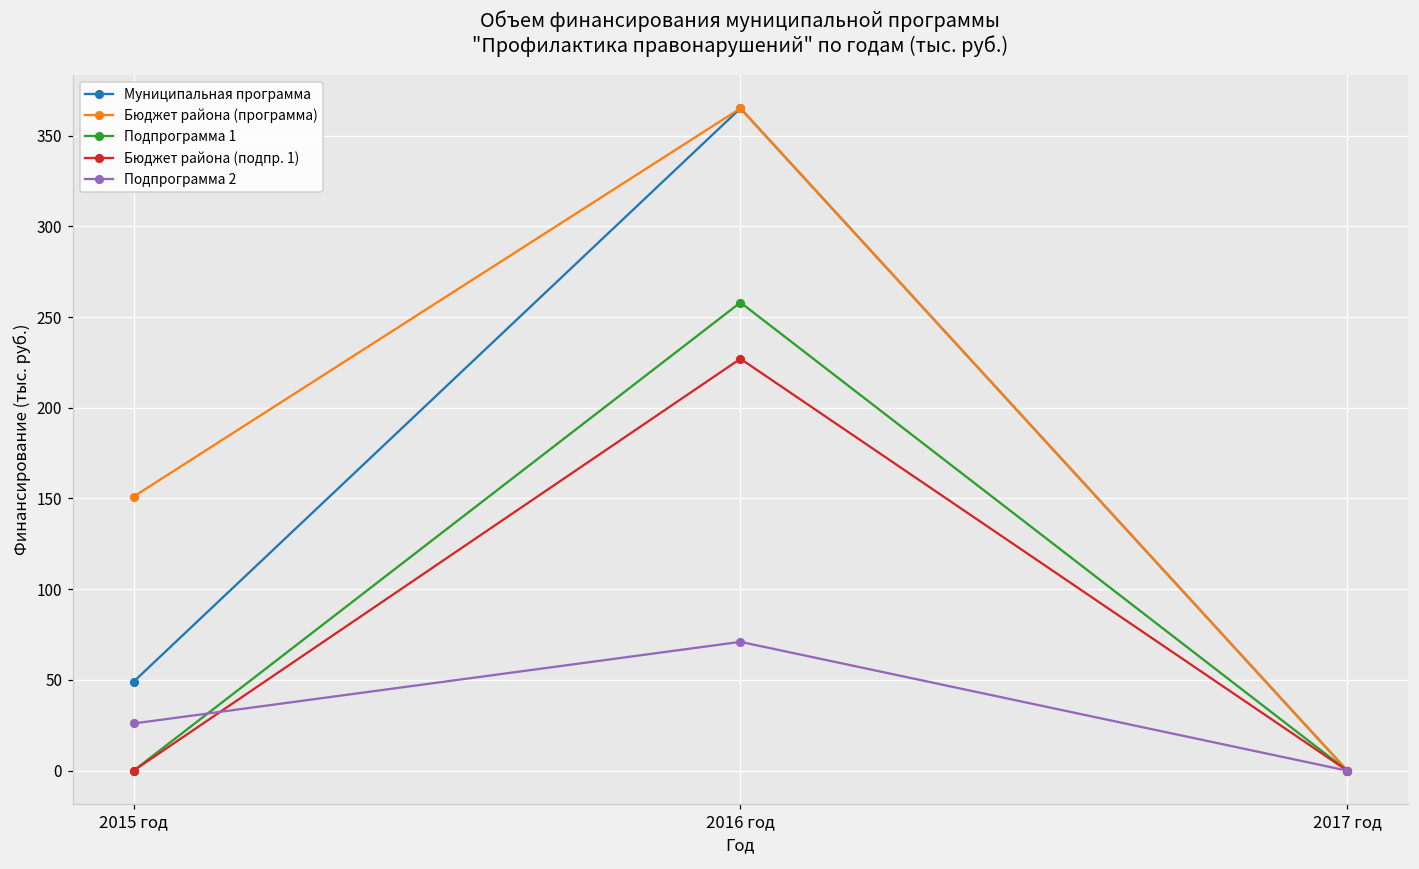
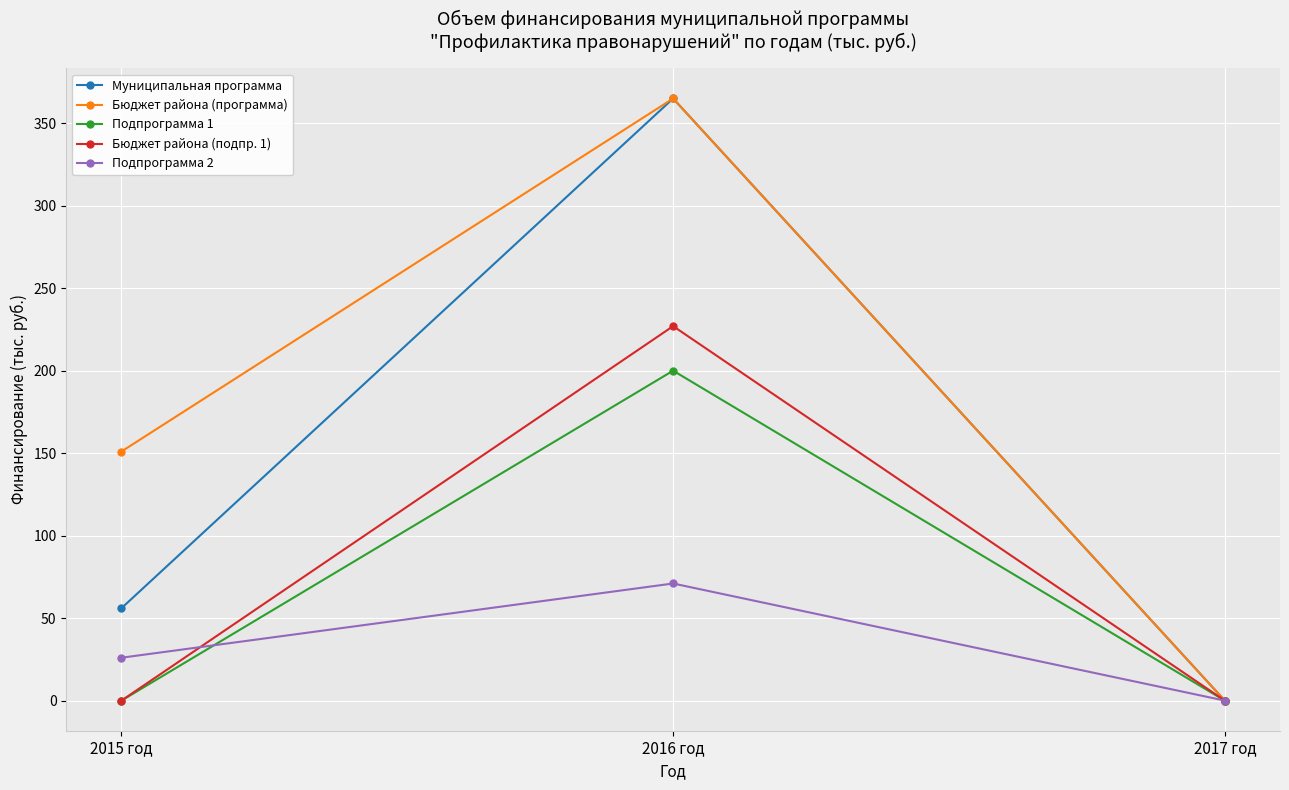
Муниципальная программа, 2015 год: 49 -> 56
Подпрограмма 1, 2016 год: 258 -> 200
